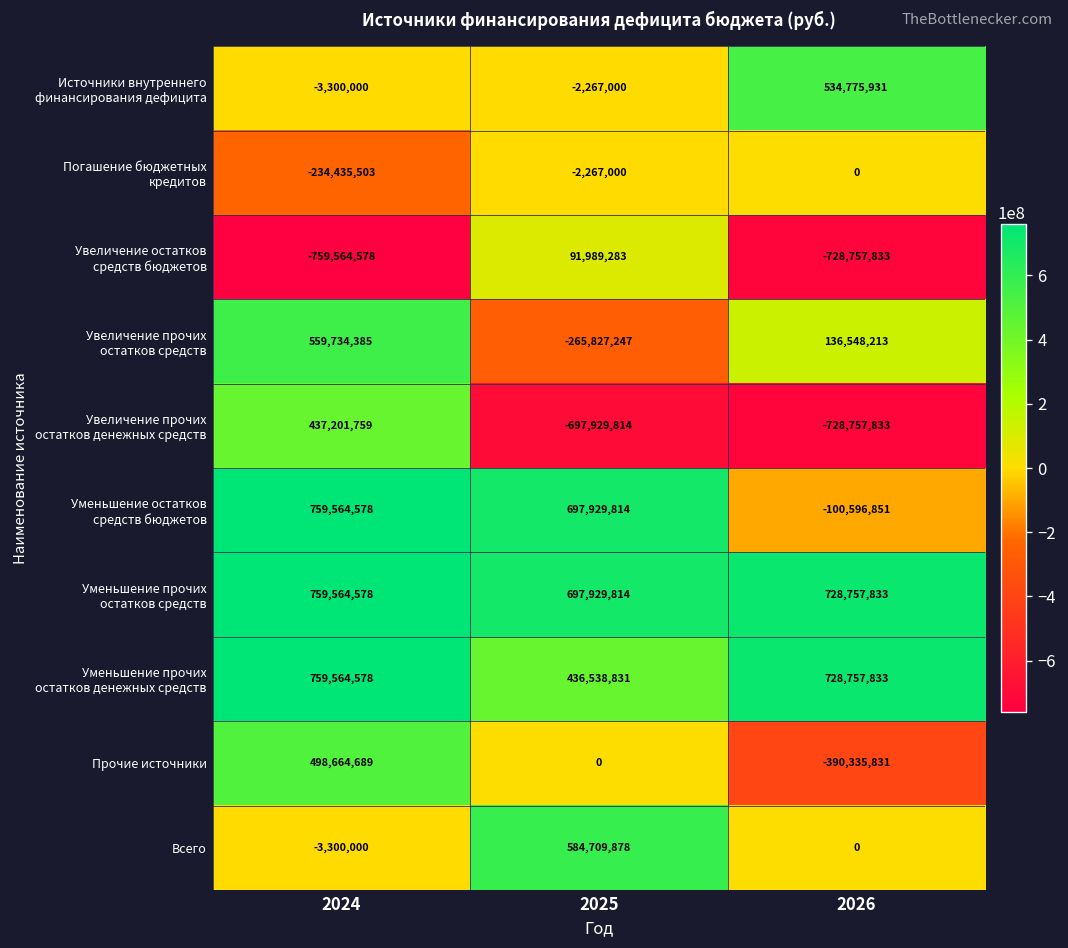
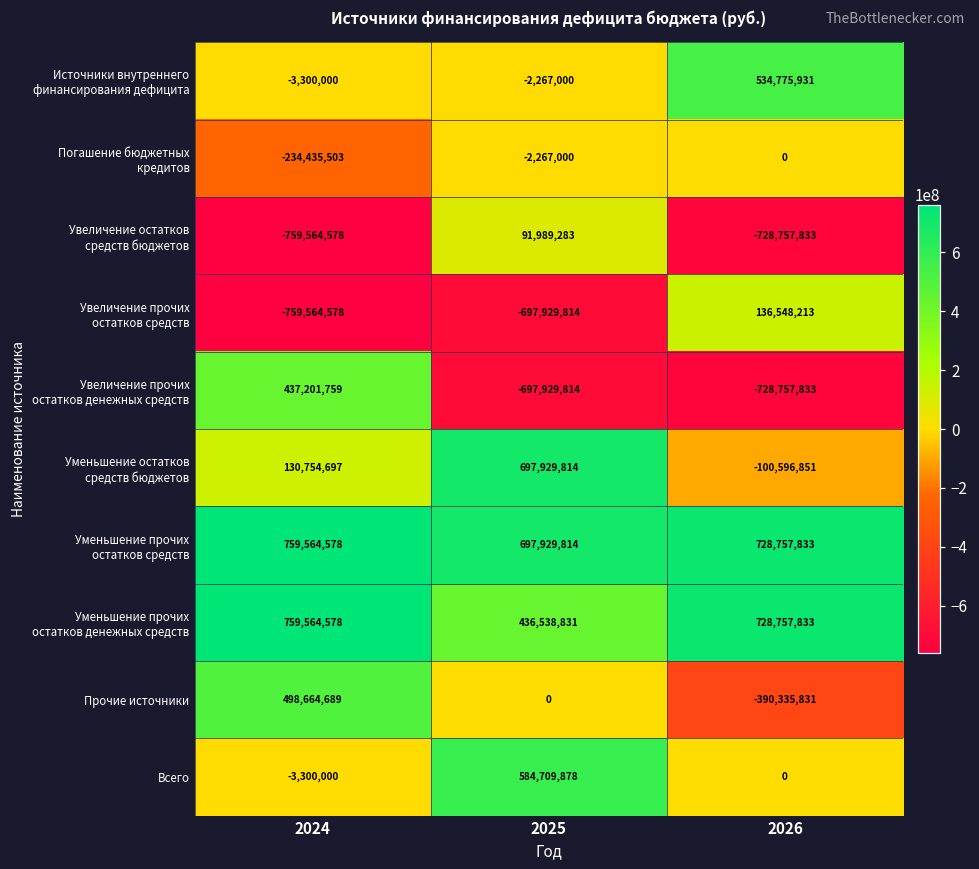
Увеличение прочих остатков средств, 2024: 559,734,385 -> -759,564,578
Увеличение прочих остатков средств, 2025: -265,827,247 -> -697,929,814
Уменьшение остатков средств бюджетов, 2024: 759,564,578 -> 130,754,697
